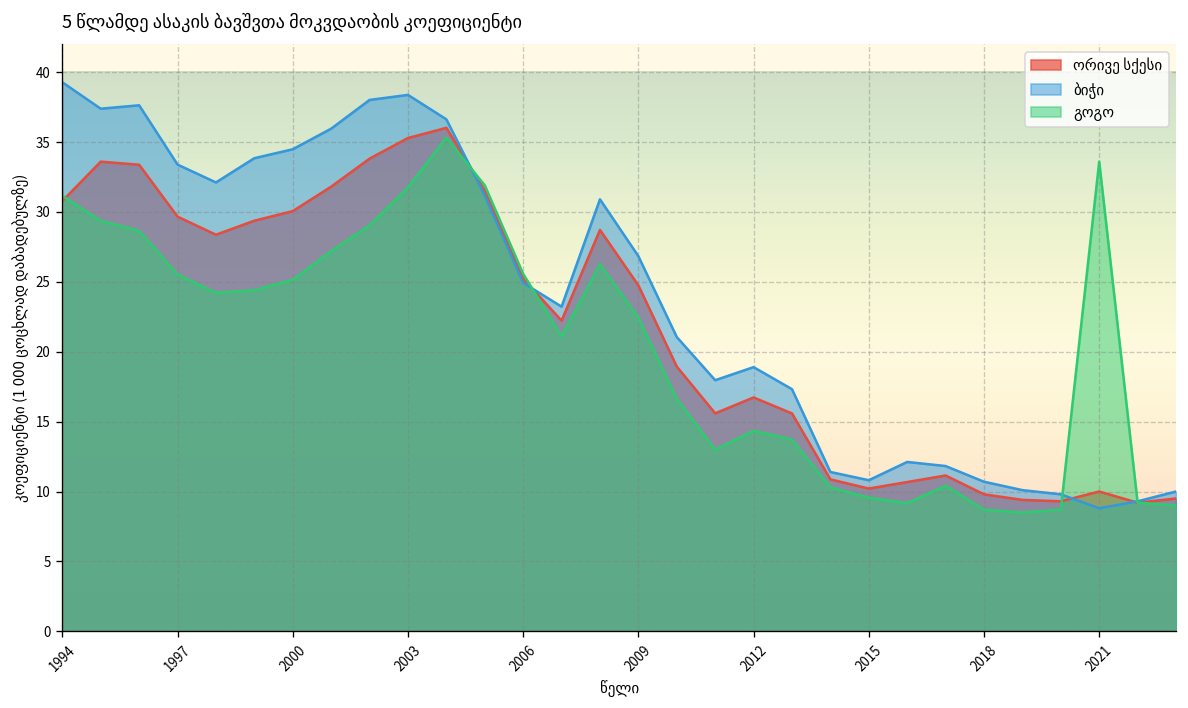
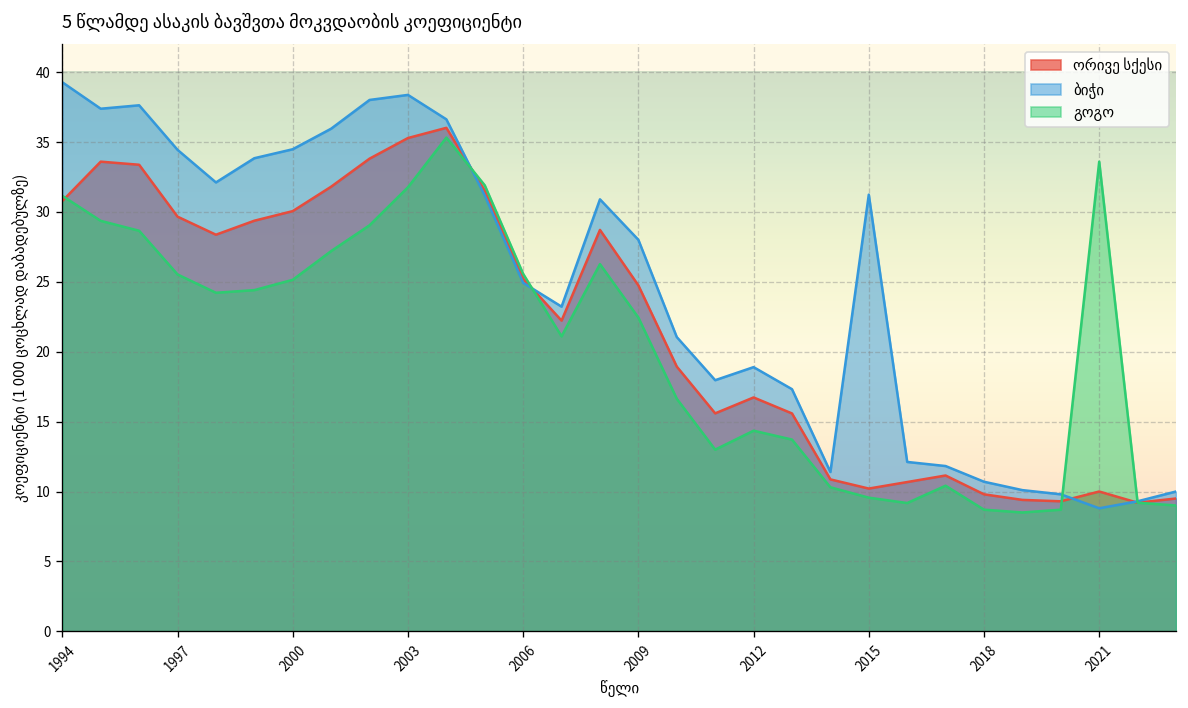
ბიჭი, 1997: 33.4 -> 34.4
ბიჭი, 2009: 26.8 -> 28.0
ბიჭი, 2015: 10.8 -> 31.2
